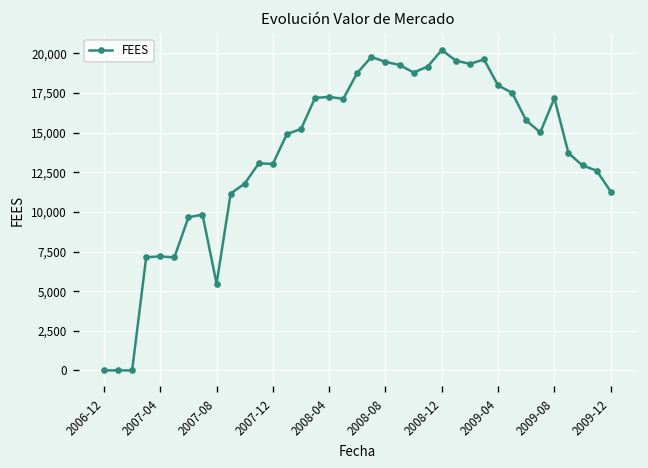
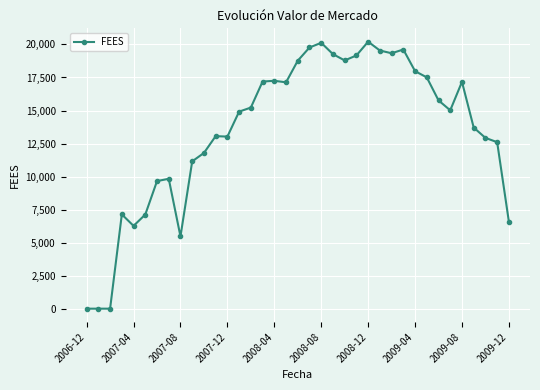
2007-04: 7,200 -> 6,300
2008-08: 19,500 -> 20,100
2009-12: 11,300 -> 6,600
